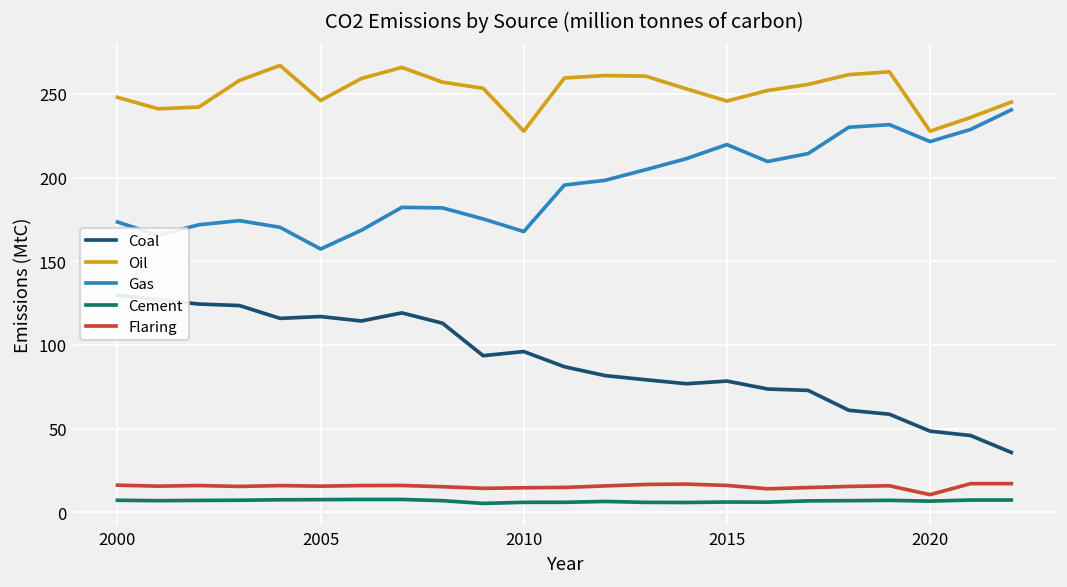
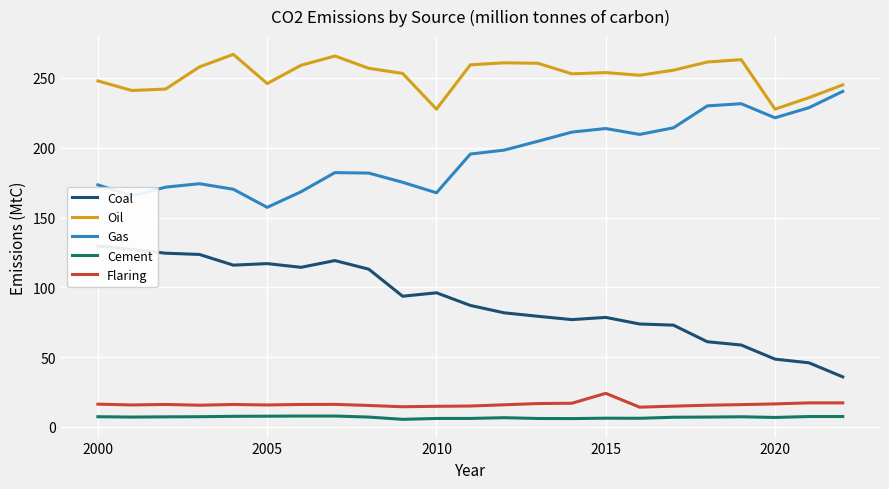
Oil, 2015: 246 -> 254
Gas, 2015: 220 -> 214
Flaring, 2015: 16 -> 24
Flaring, 2020: 11 -> 16
